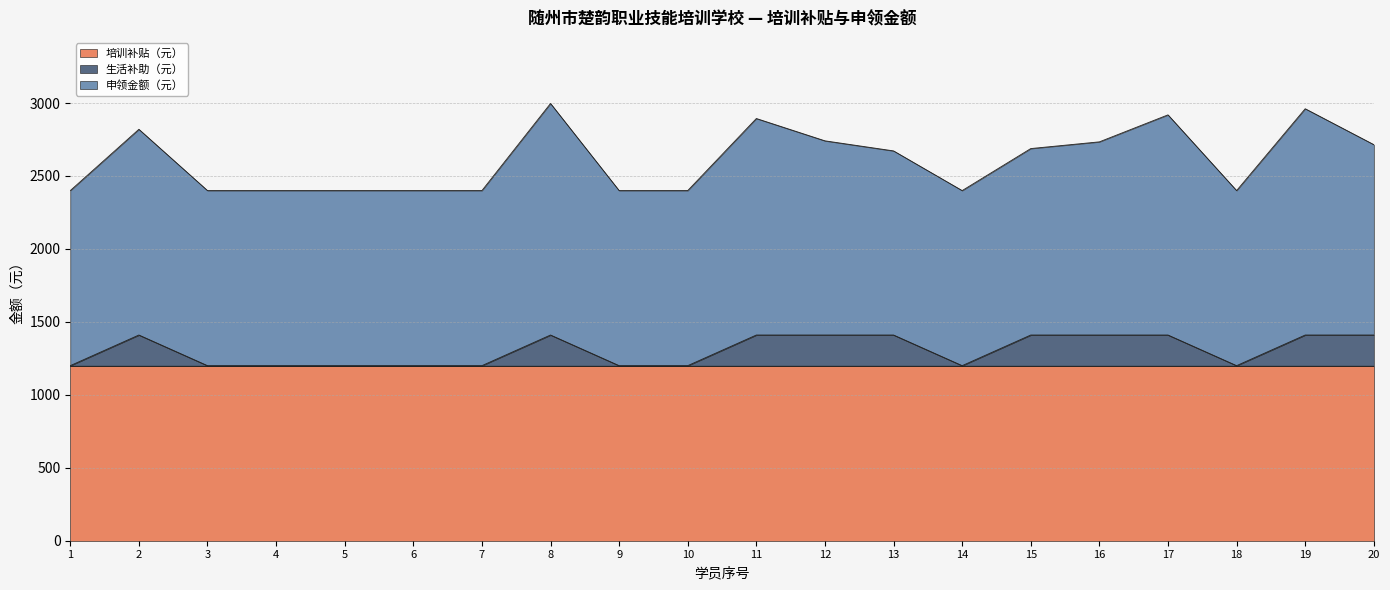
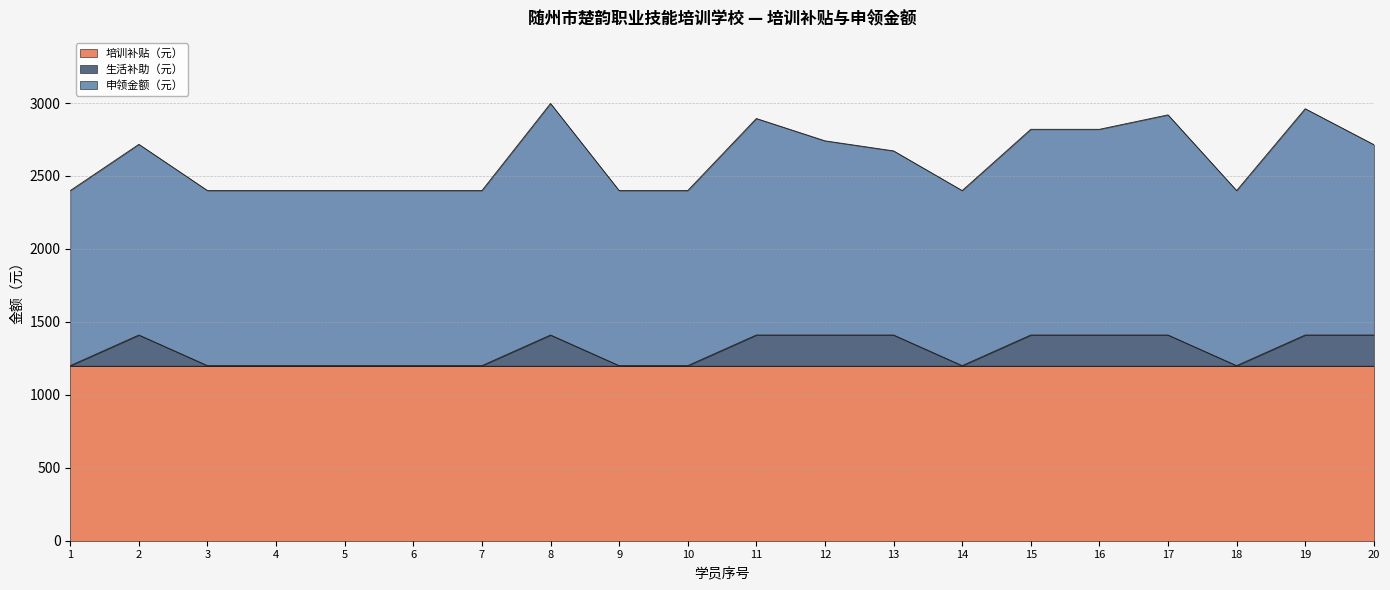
申领金额（元）, 2: 1410 -> 1310
申领金额（元）, 15: 1280 -> 1410
申领金额（元）, 16: 1320 -> 1410
